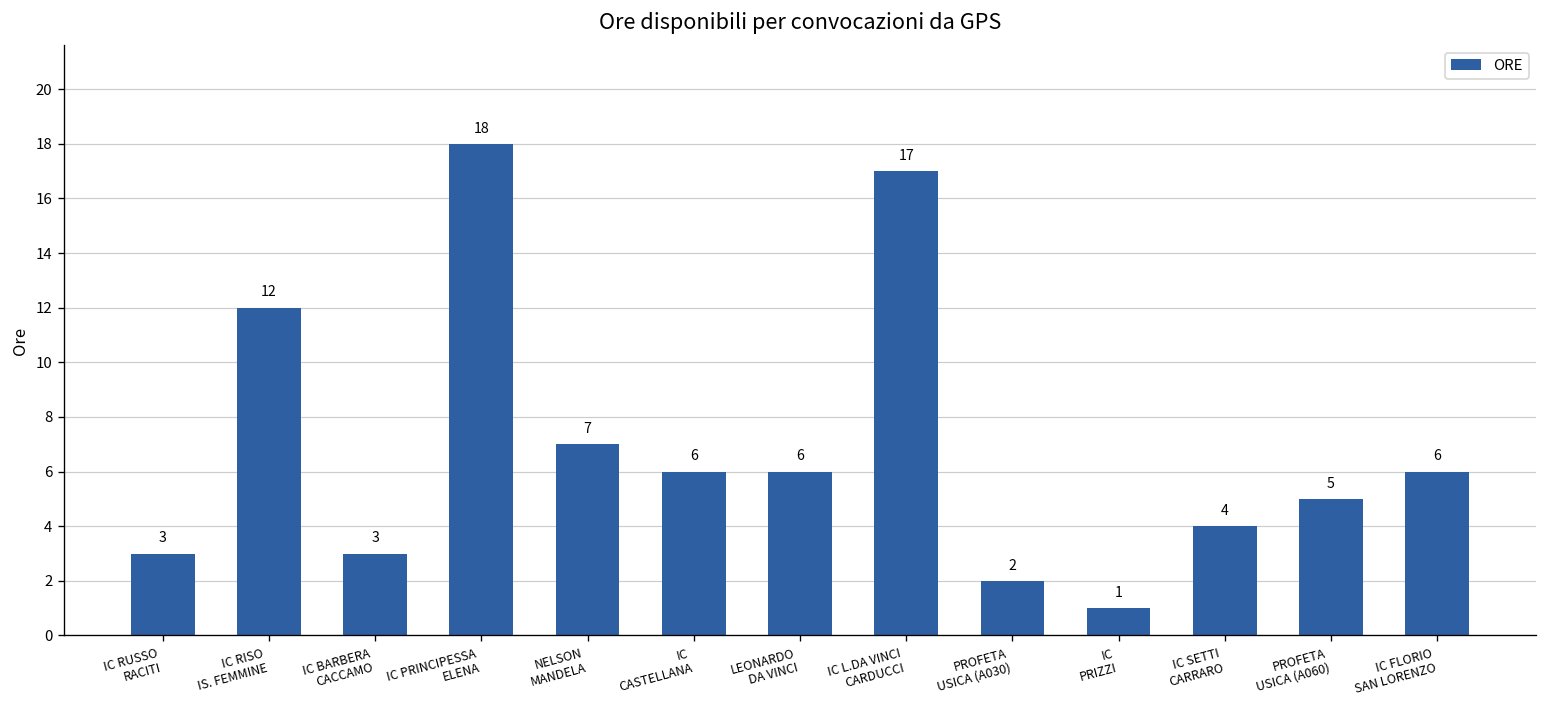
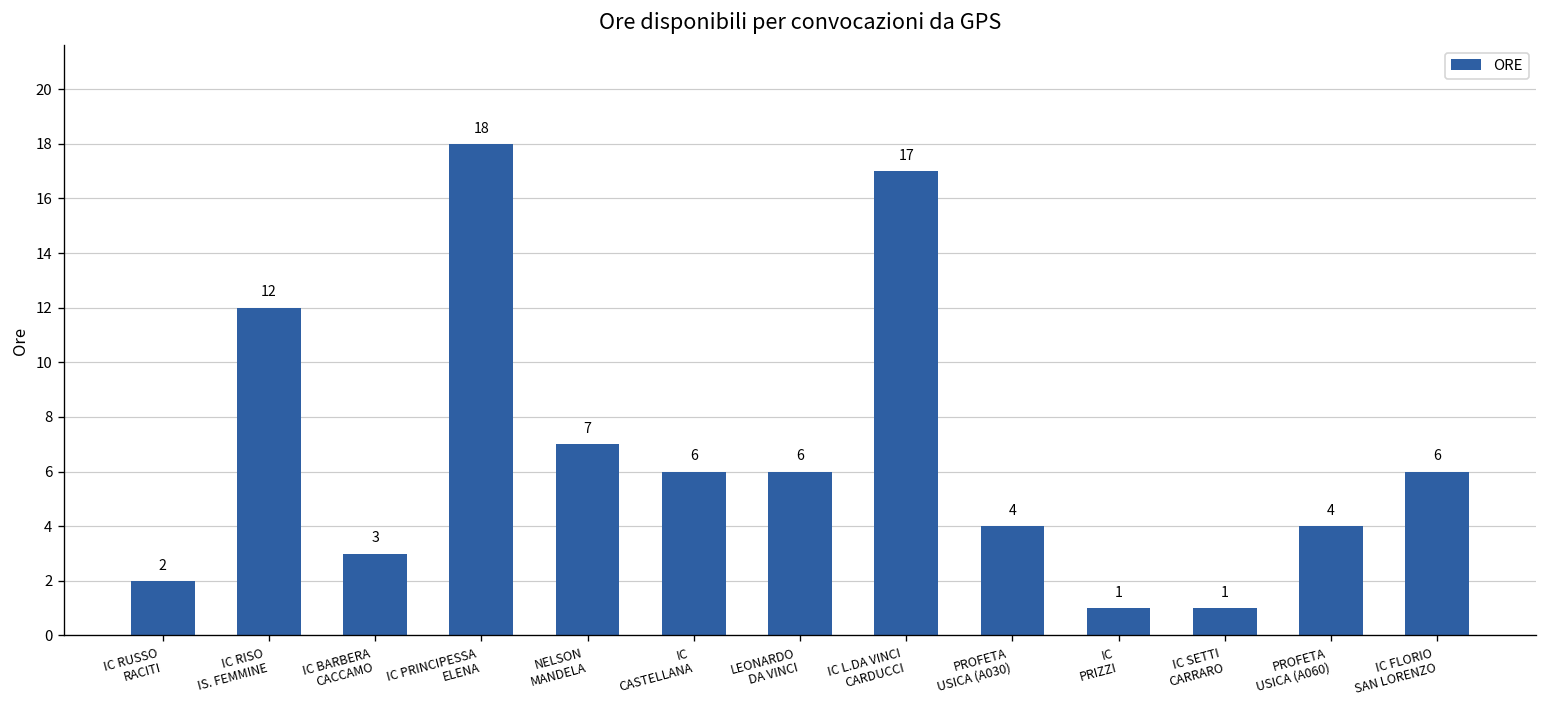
IC RUSSO RACITI: 3 -> 2
PROFETA USICA (A030): 2 -> 4
IC SETTI CARRARO: 4 -> 1
PROFETA USICA (A060): 5 -> 4
